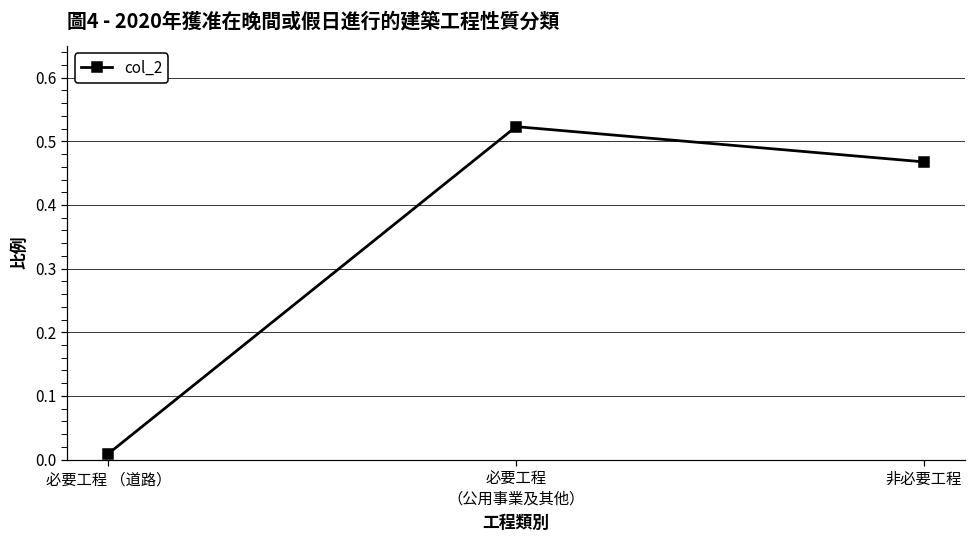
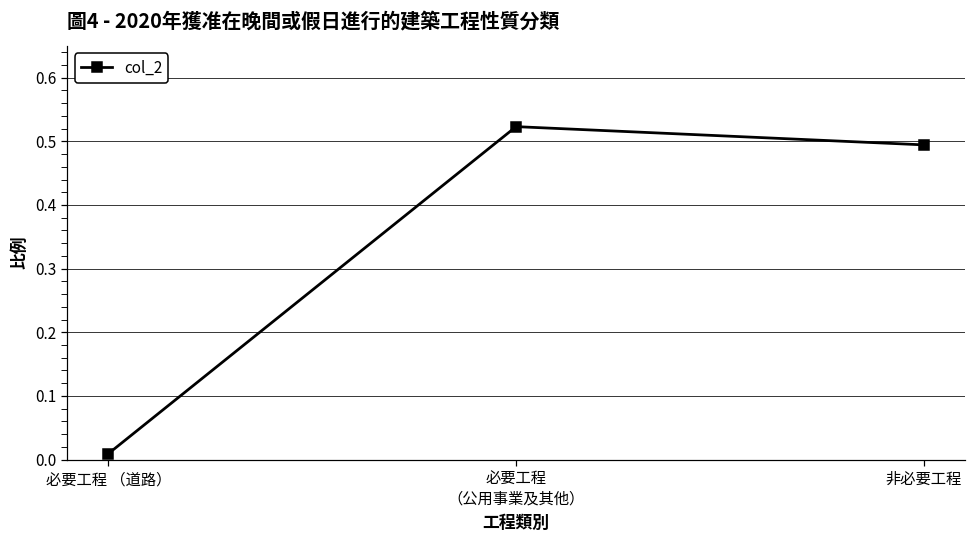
非必要工程: 0.47 -> 0.49
